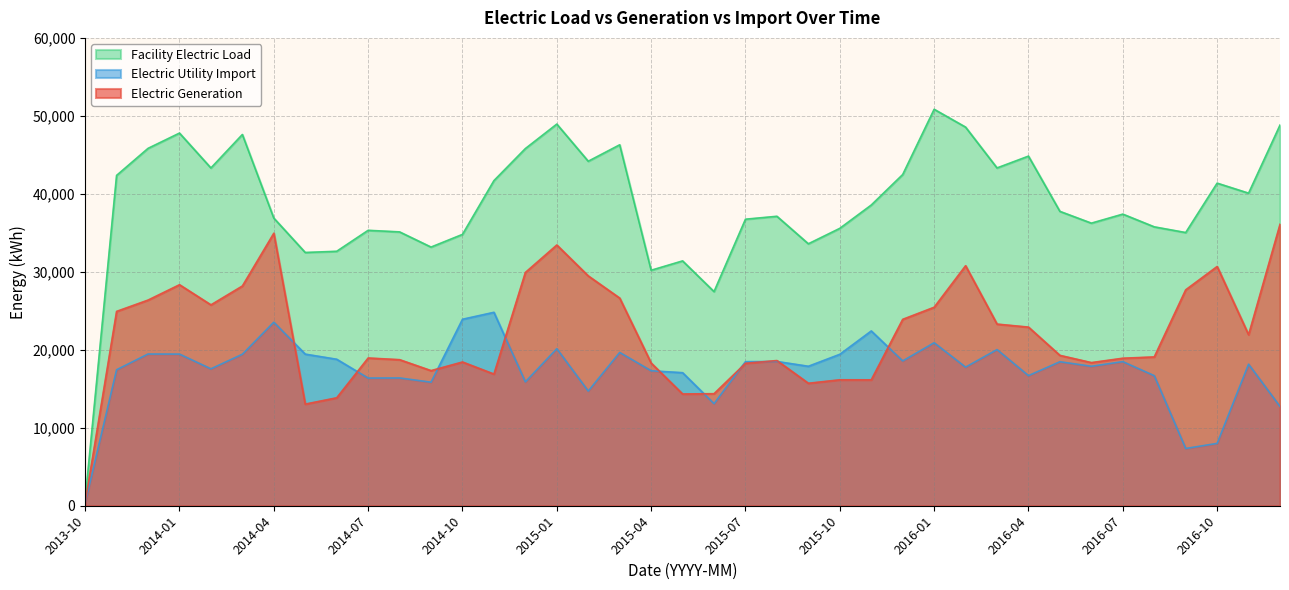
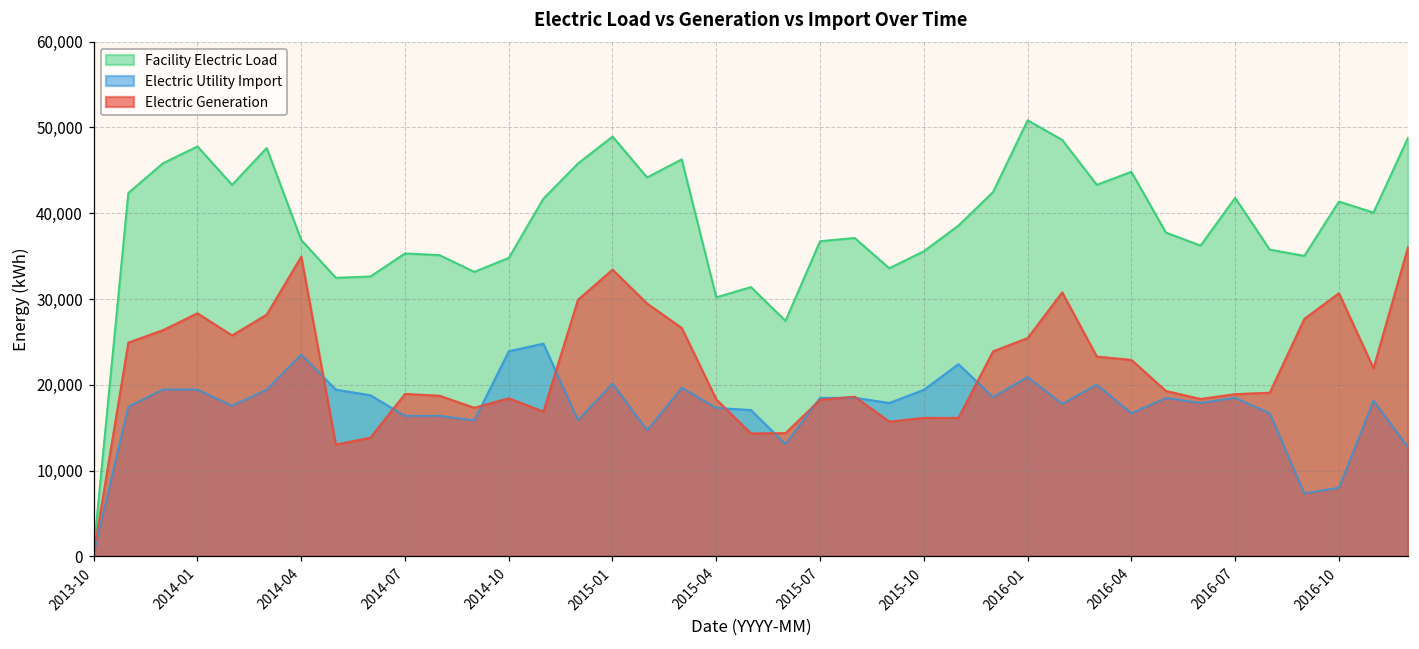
Facility Electric Load, 2016-07: 37,000 -> 42,000
